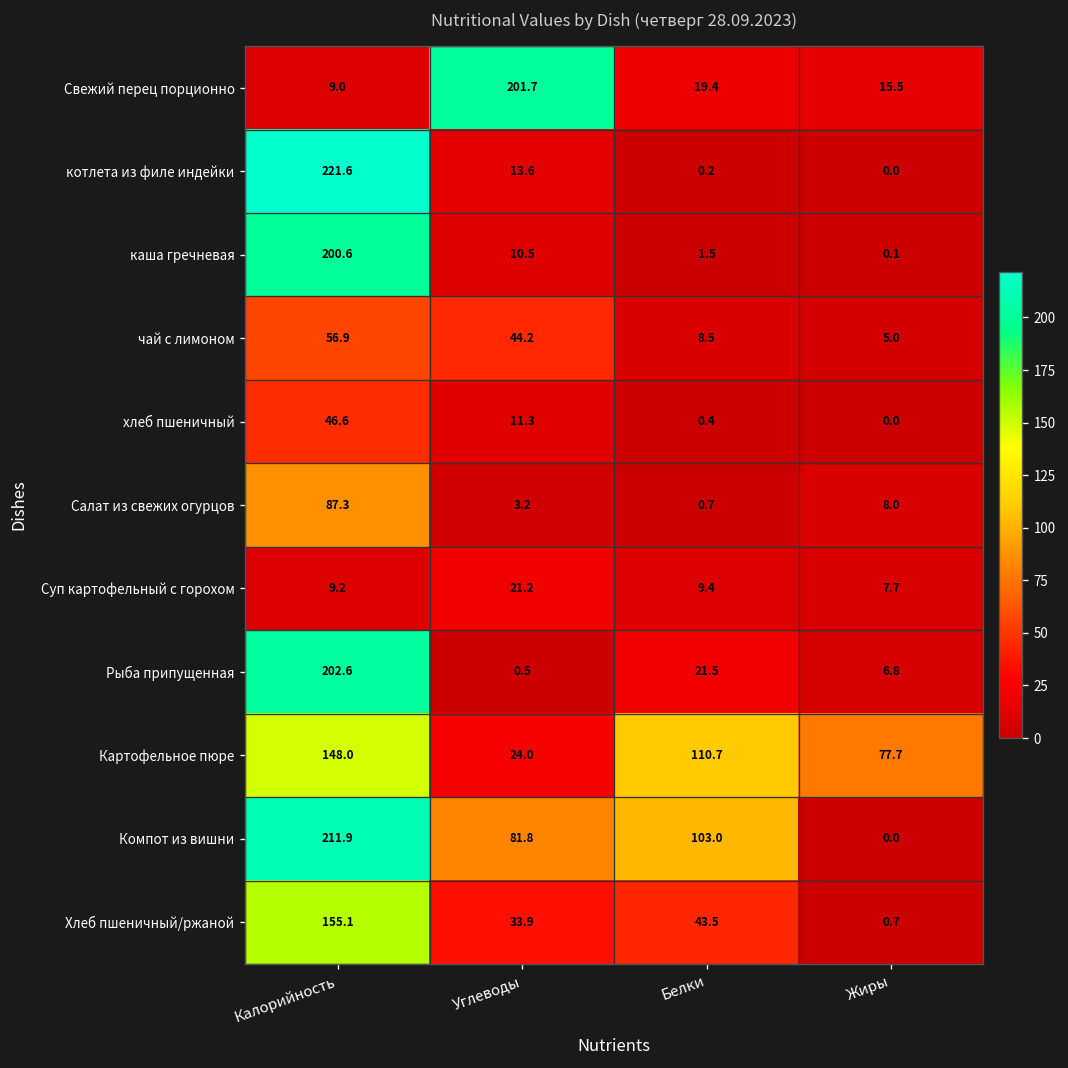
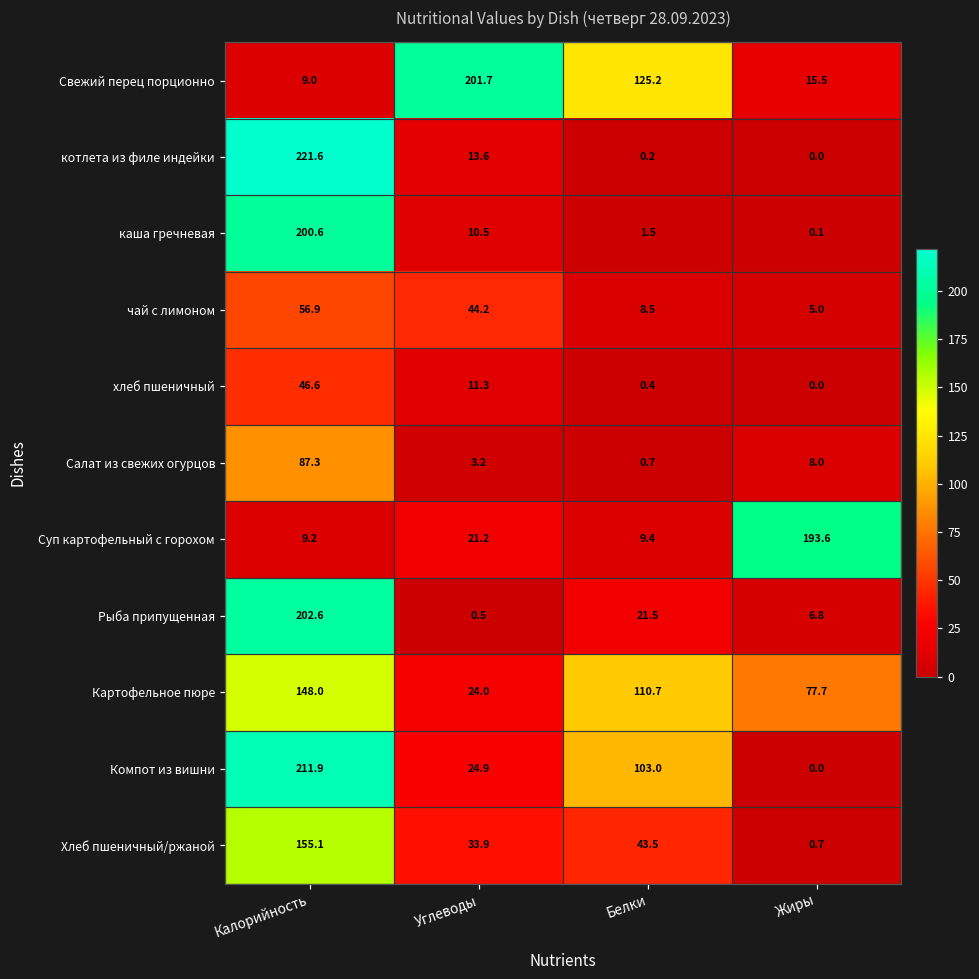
Свежий перец порционно, Белки: 19.4 -> 125.2
Суп картофельный с горохом, Жиры: 7.7 -> 193.6
Компот из вишни, Углеводы: 81.8 -> 24.9
